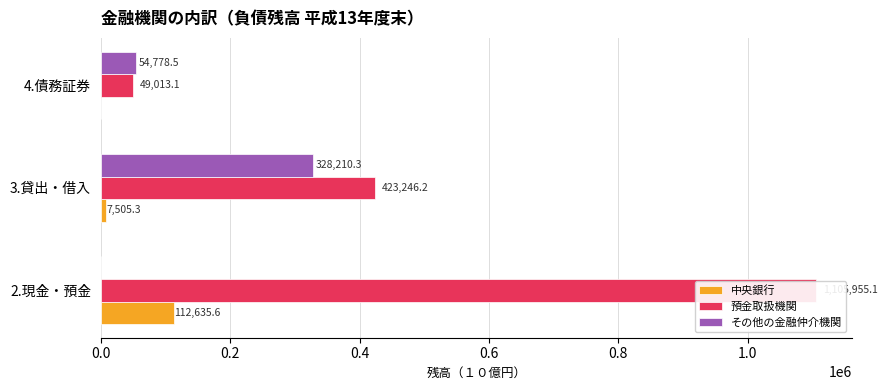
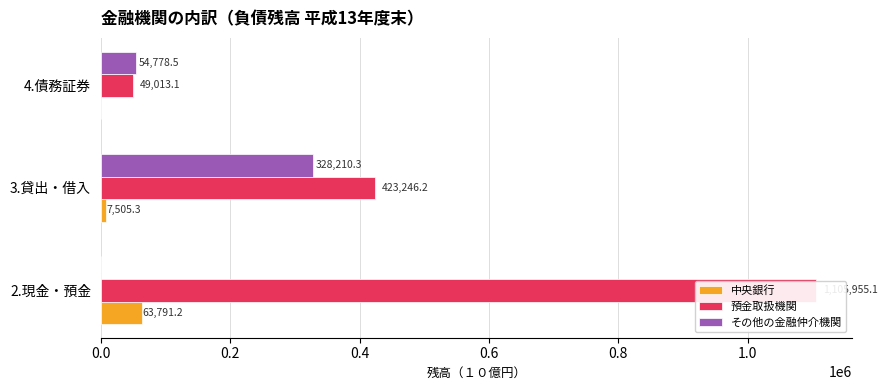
中央銀行, 2.現金・預金: 112,635.6 -> 63,791.2
